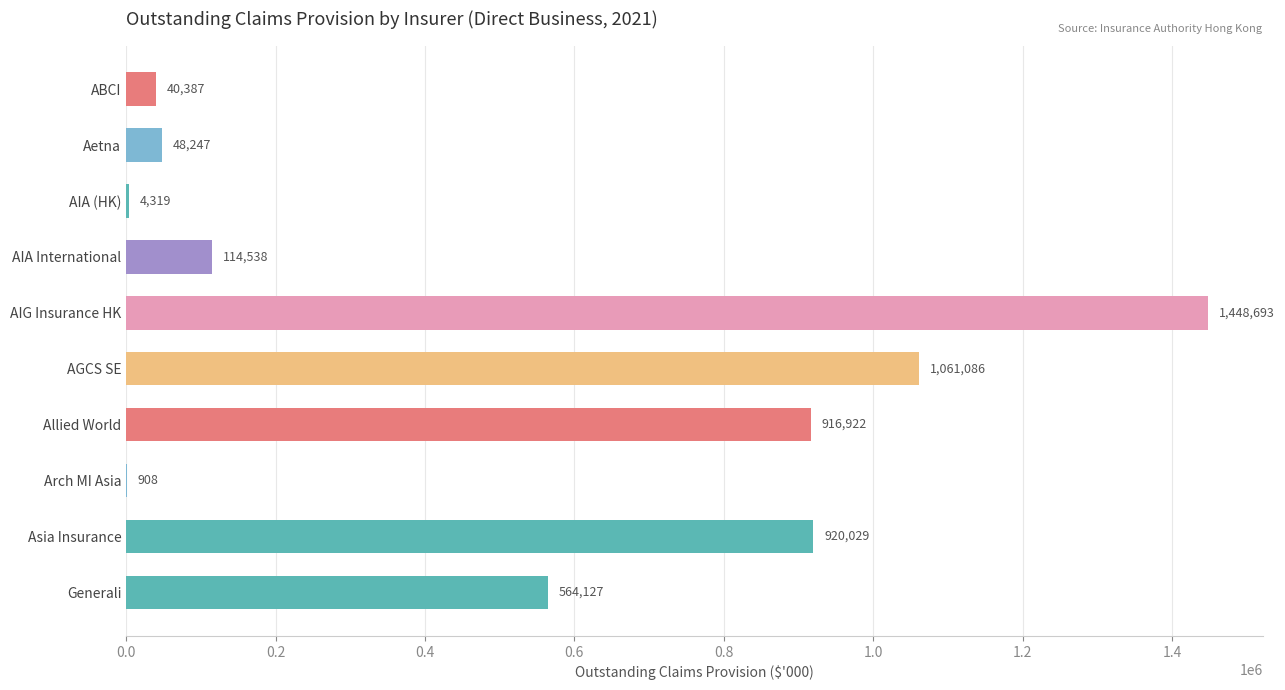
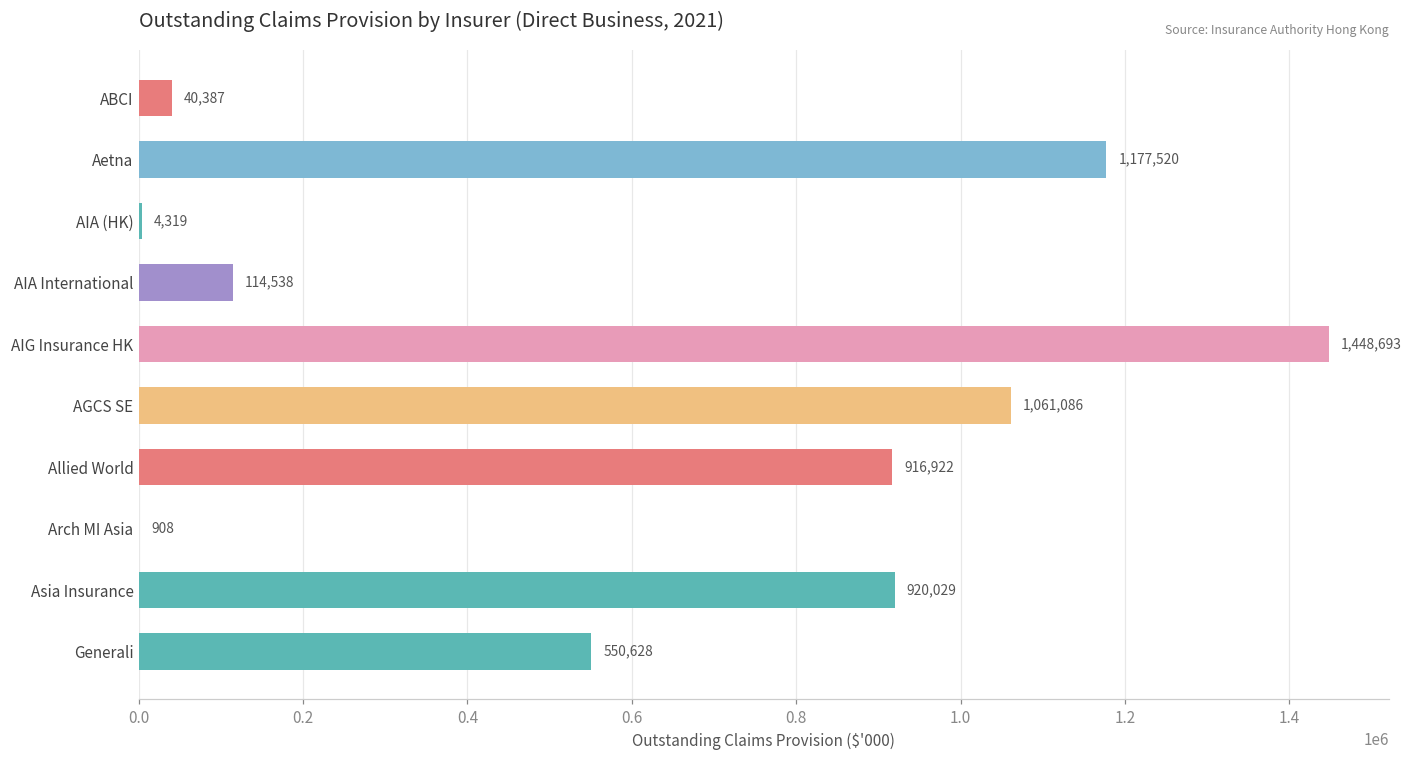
Aetna: 48,247 -> 1,177,520
Generali: 564,127 -> 550,628
